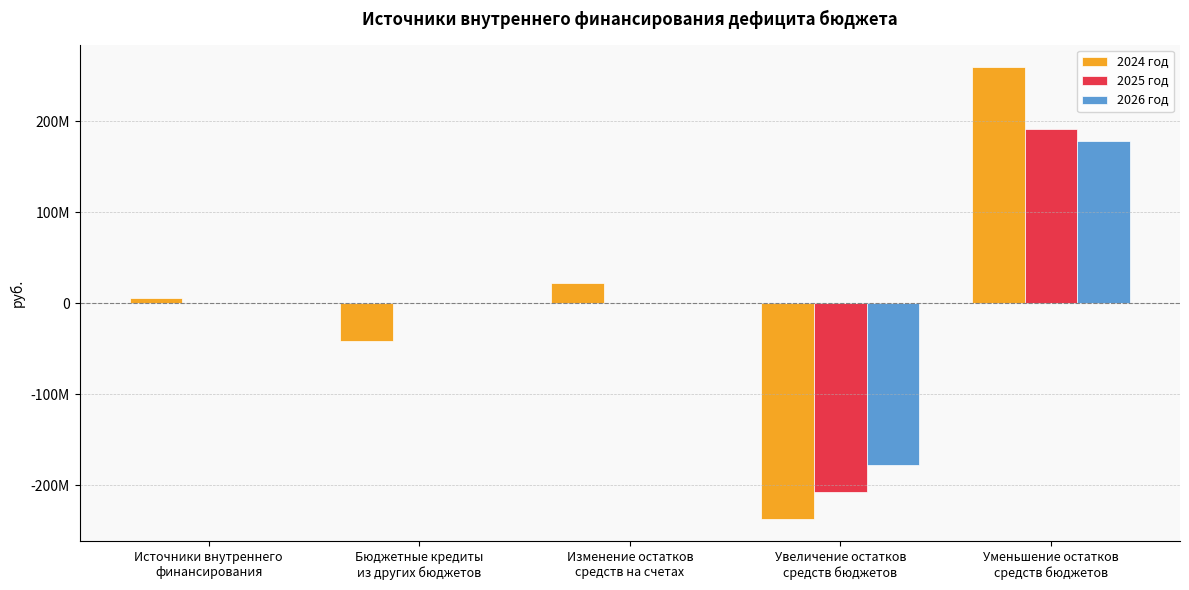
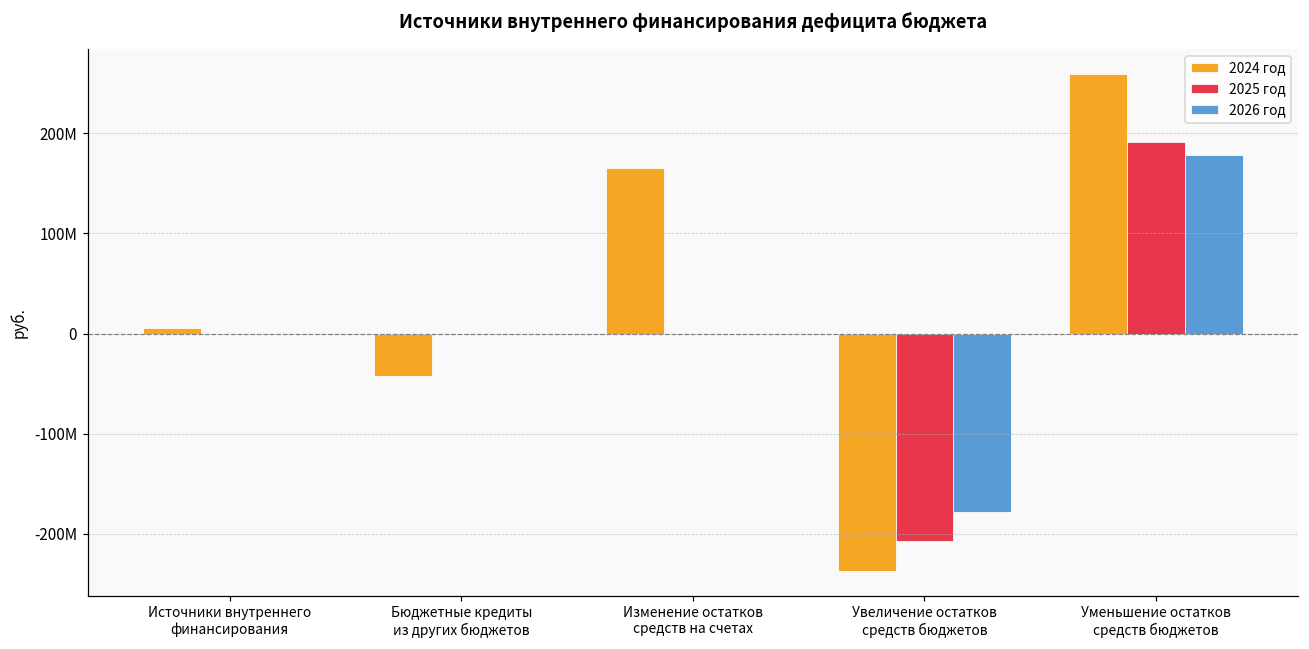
2024 год, Изменение остатков средств на счетах: 20000000 -> 170000000
